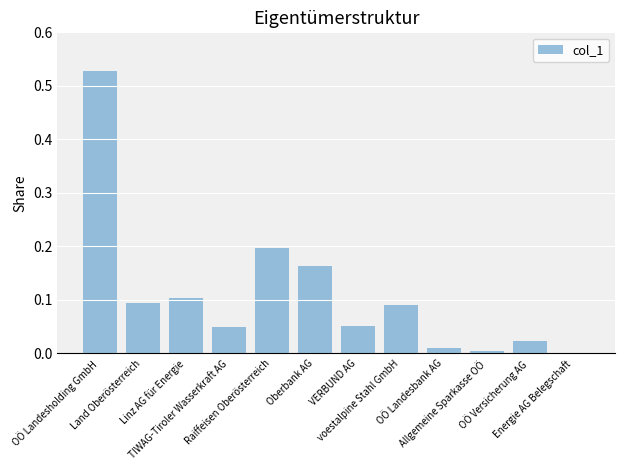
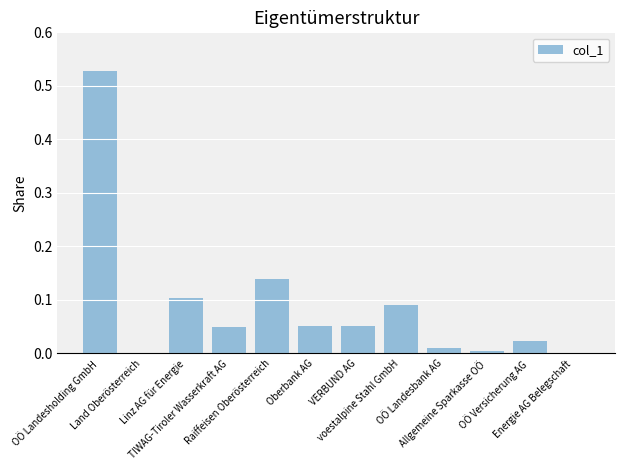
Land Oberösterreich: 0.09 -> 0.00
Raiffeisen Oberösterreich: 0.20 -> 0.14
Oberbank AG: 0.16 -> 0.05
